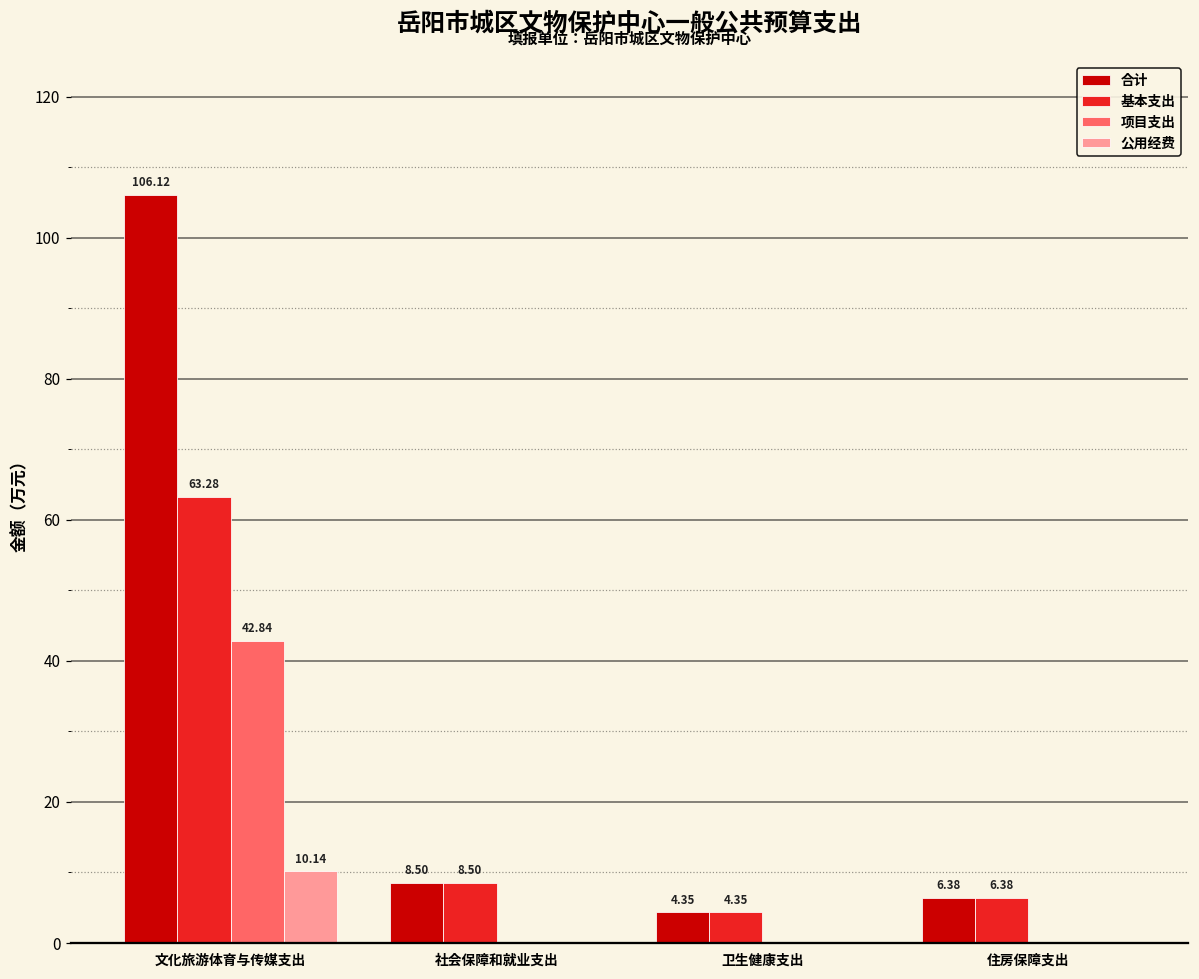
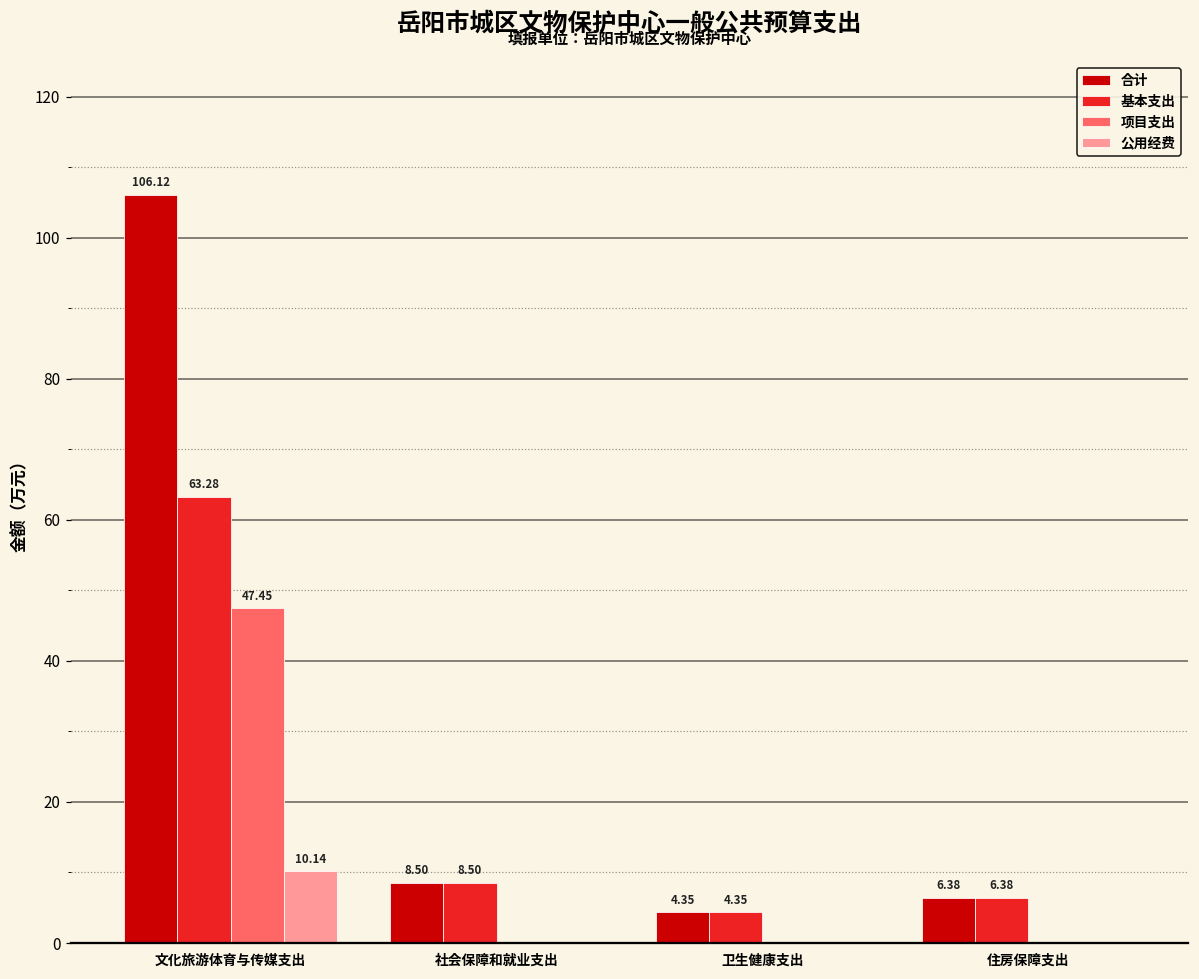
项目支出, 文化旅游体育与传媒支出: 42.84 -> 47.45
